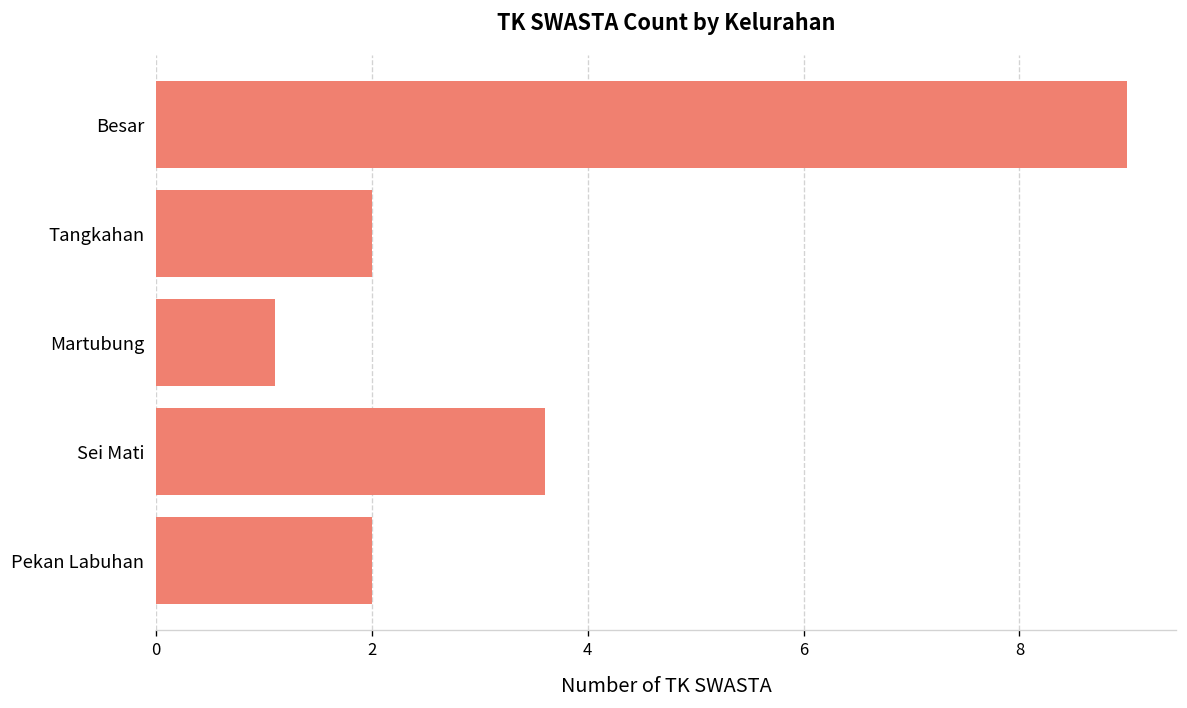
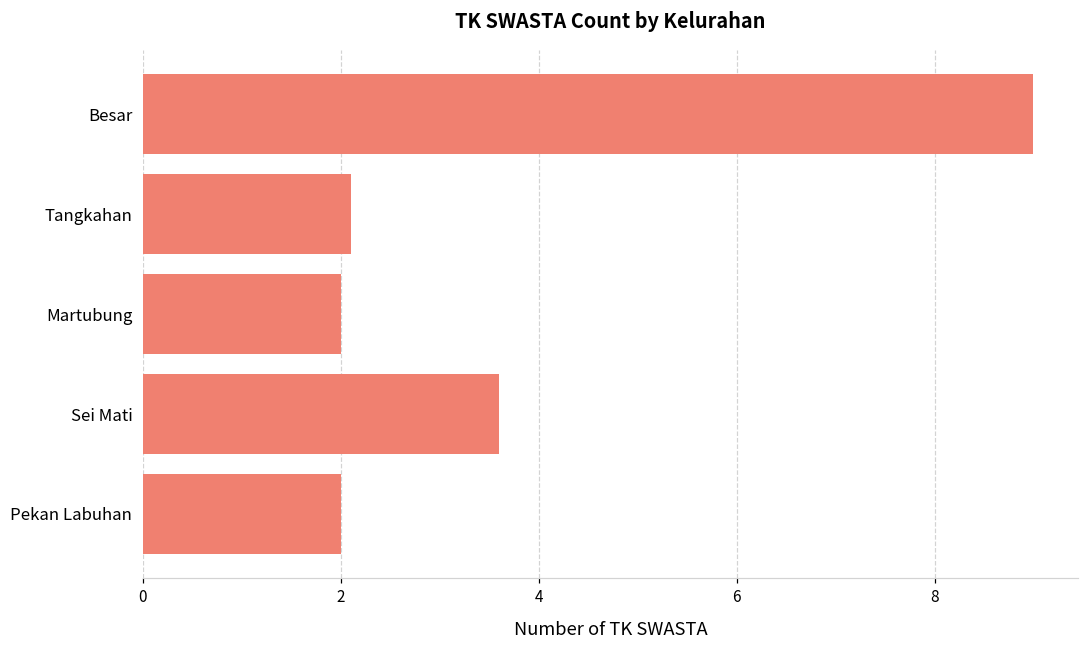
Tangkahan: 2.0 -> 2.1
Martubung: 1.1 -> 2.0
